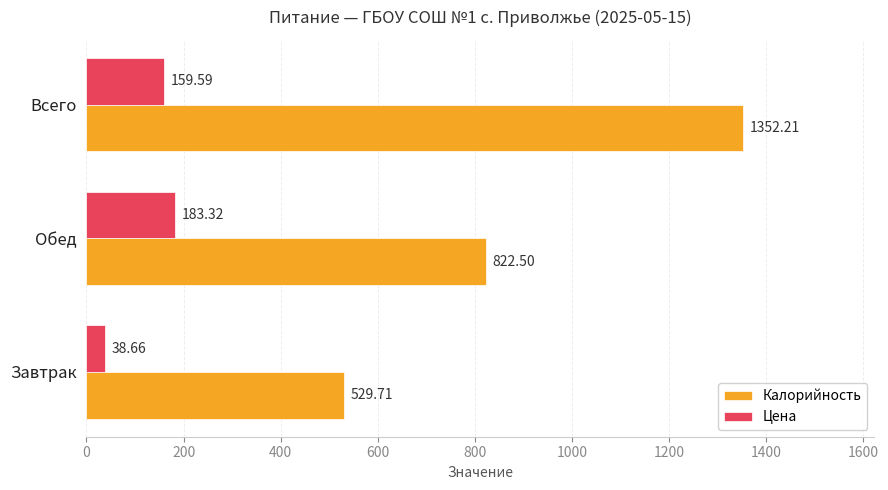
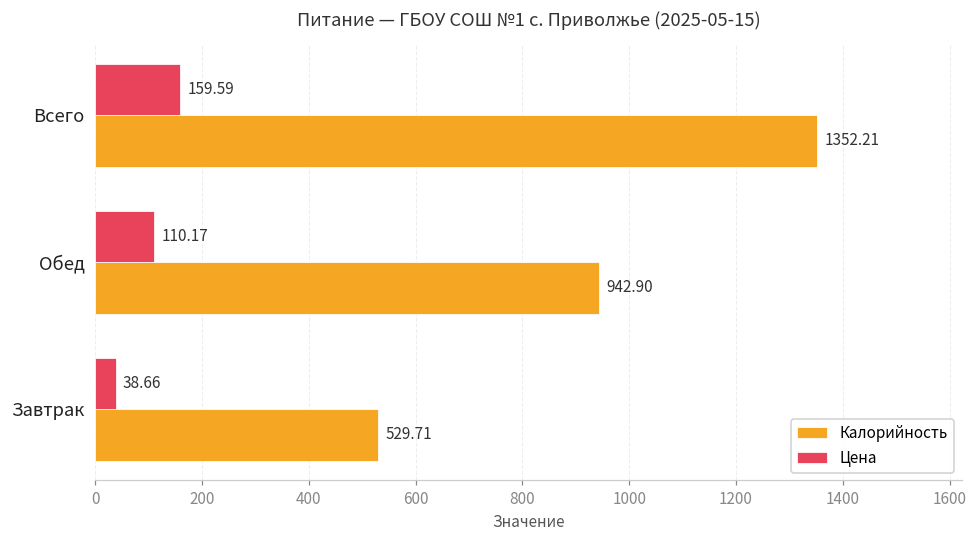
Цена, Обед: 183.32 -> 110.17
Калорийность, Обед: 822.50 -> 942.90
